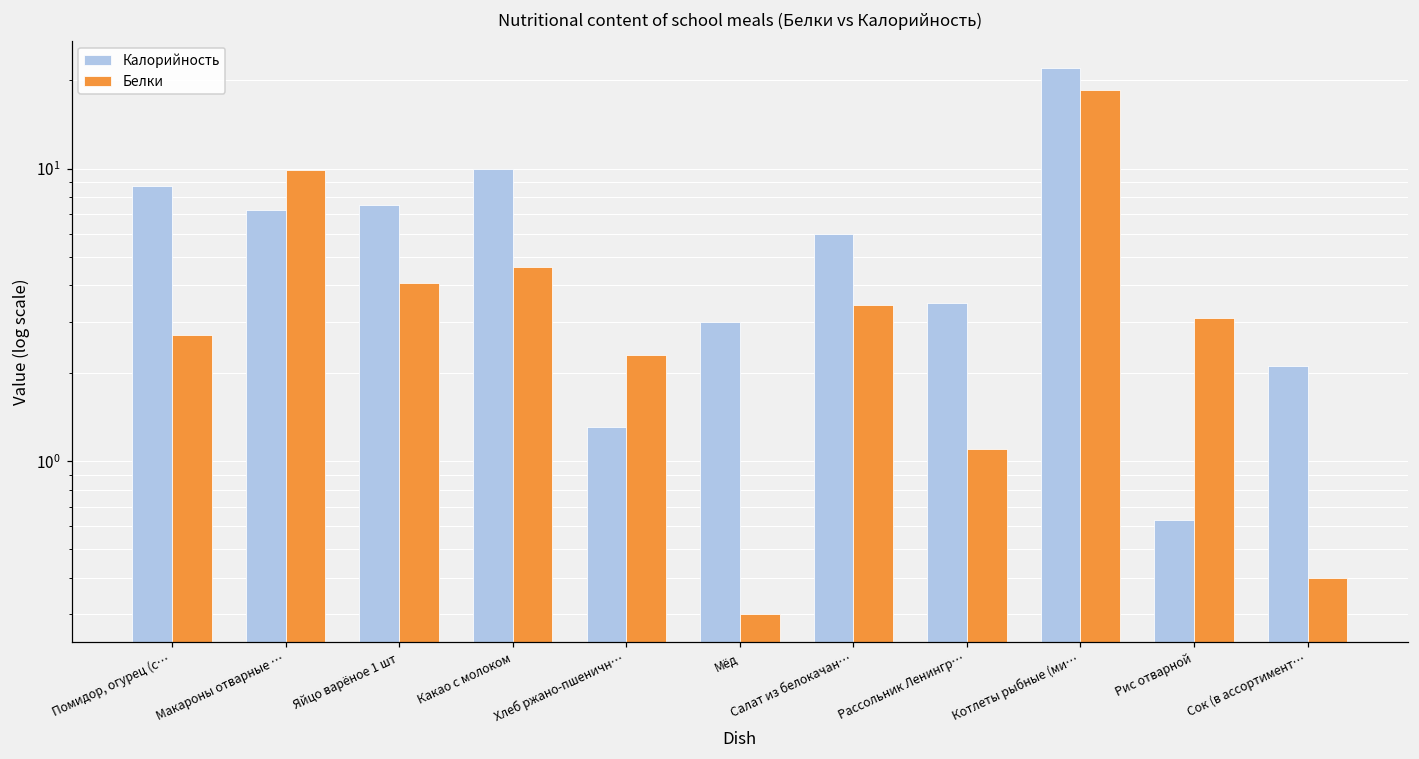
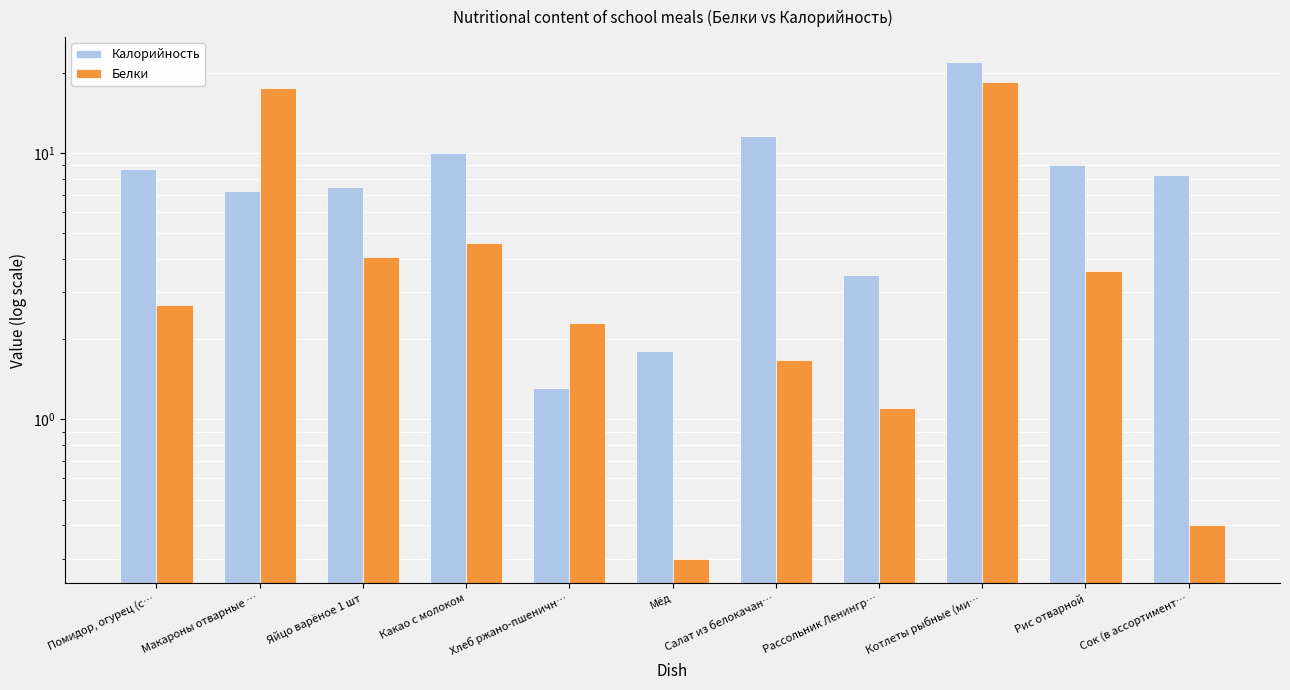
Белки, Макароны отварные …: 9.9 -> 18
Калорийность, Мёд: 3.0 -> 1.8
Калорийность, Салат из белокачан…: 6.0 -> 12
Белки, Салат из белокачан…: 3.4 -> 1.7
Калорийность, Рис отварной: 0.63 -> 9.0
Белки, Рис отварной: 3.1 -> 3.6
Калорийность, Сок (в ассортимент…: 2.1 -> 8.3
